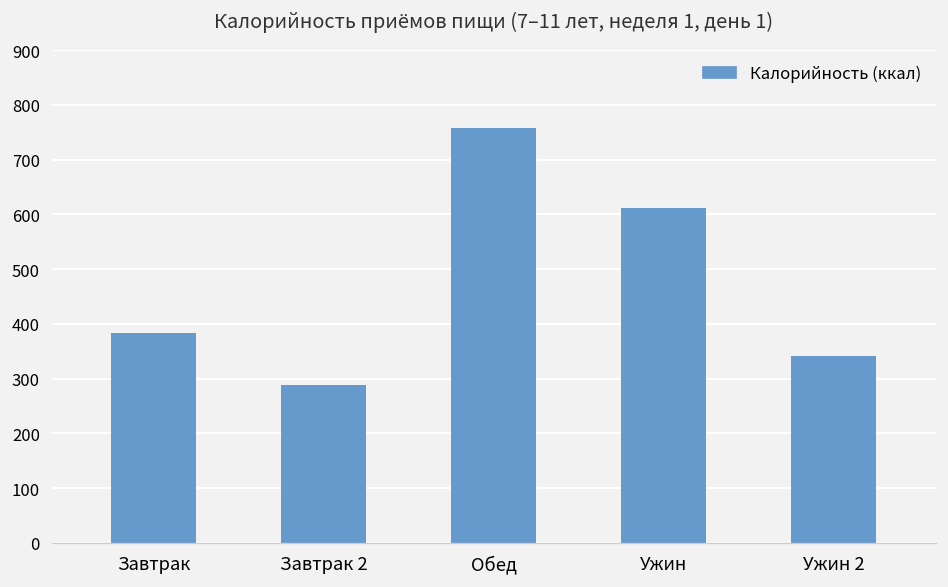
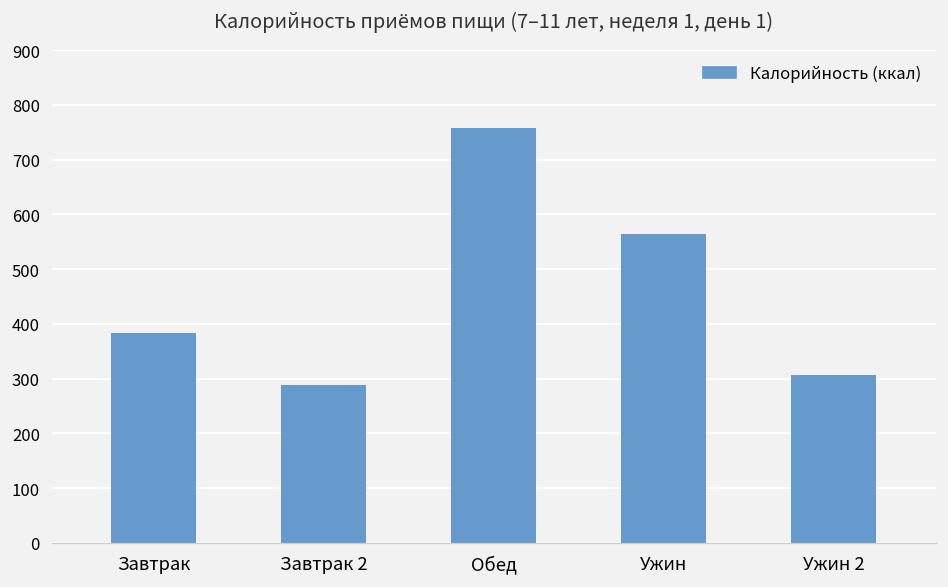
Ужин: 610 -> 560
Ужин 2: 340 -> 310
